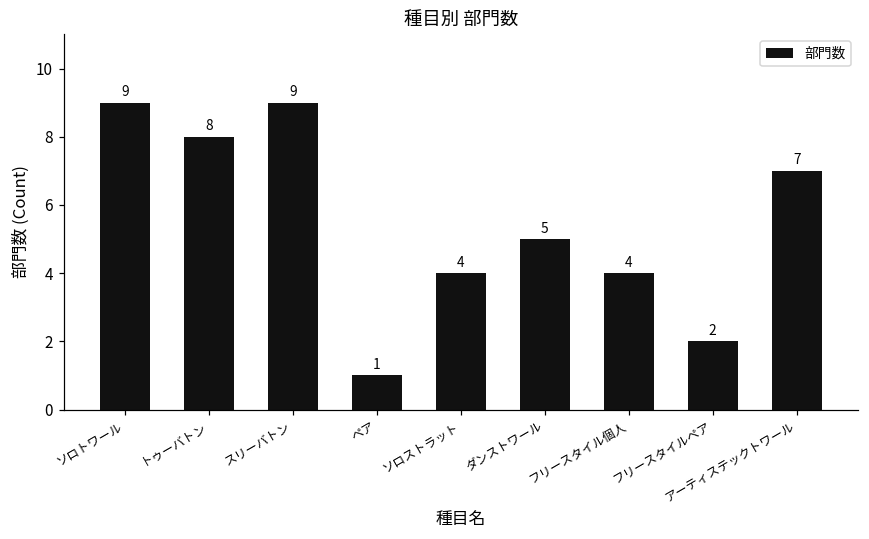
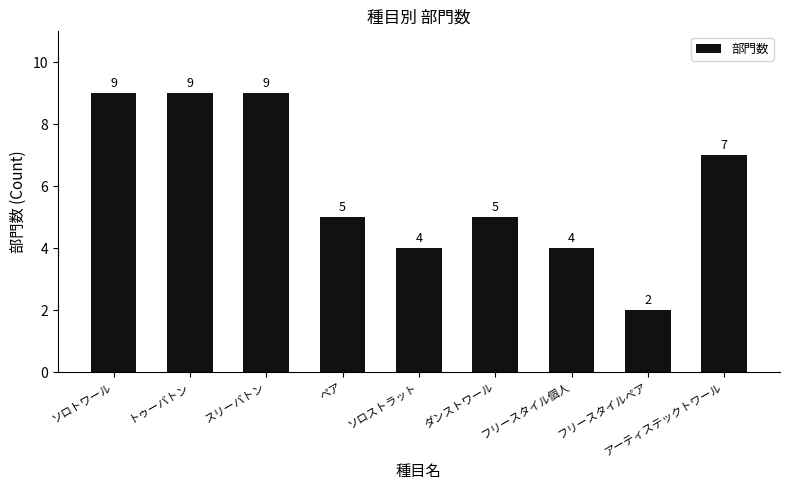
トゥーバトン: 8 -> 9
ペア: 1 -> 5
